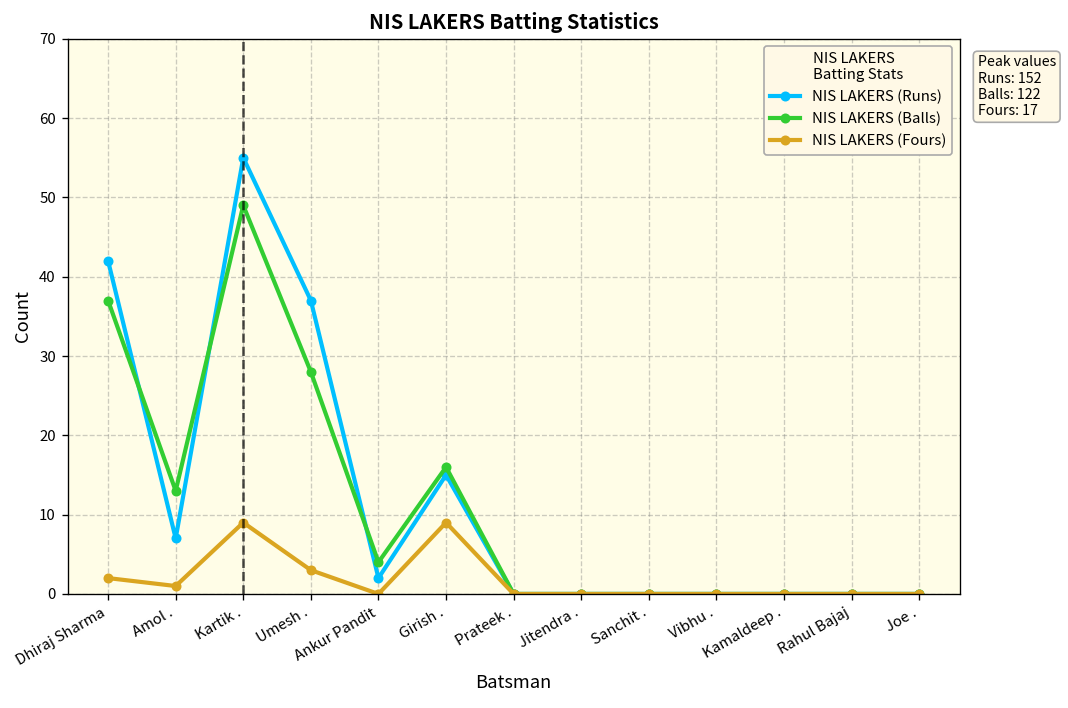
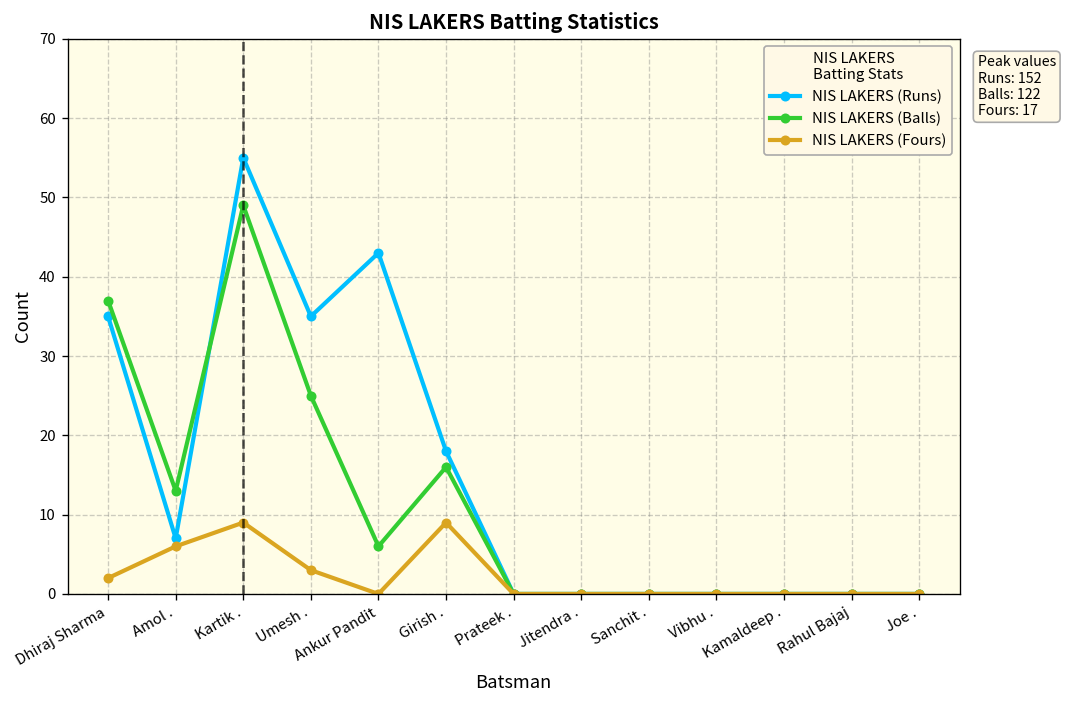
NIS LAKERS (Runs), Dhiraj Sharma: 42 -> 35
NIS LAKERS (Fours), Amol .: 1 -> 6
NIS LAKERS (Runs), Umesh .: 37 -> 35
NIS LAKERS (Balls), Umesh .: 28 -> 25
NIS LAKERS (Runs), Ankur Pandit: 2 -> 43
NIS LAKERS (Balls), Ankur Pandit: 4 -> 6
NIS LAKERS (Runs), Girish .: 15 -> 18
